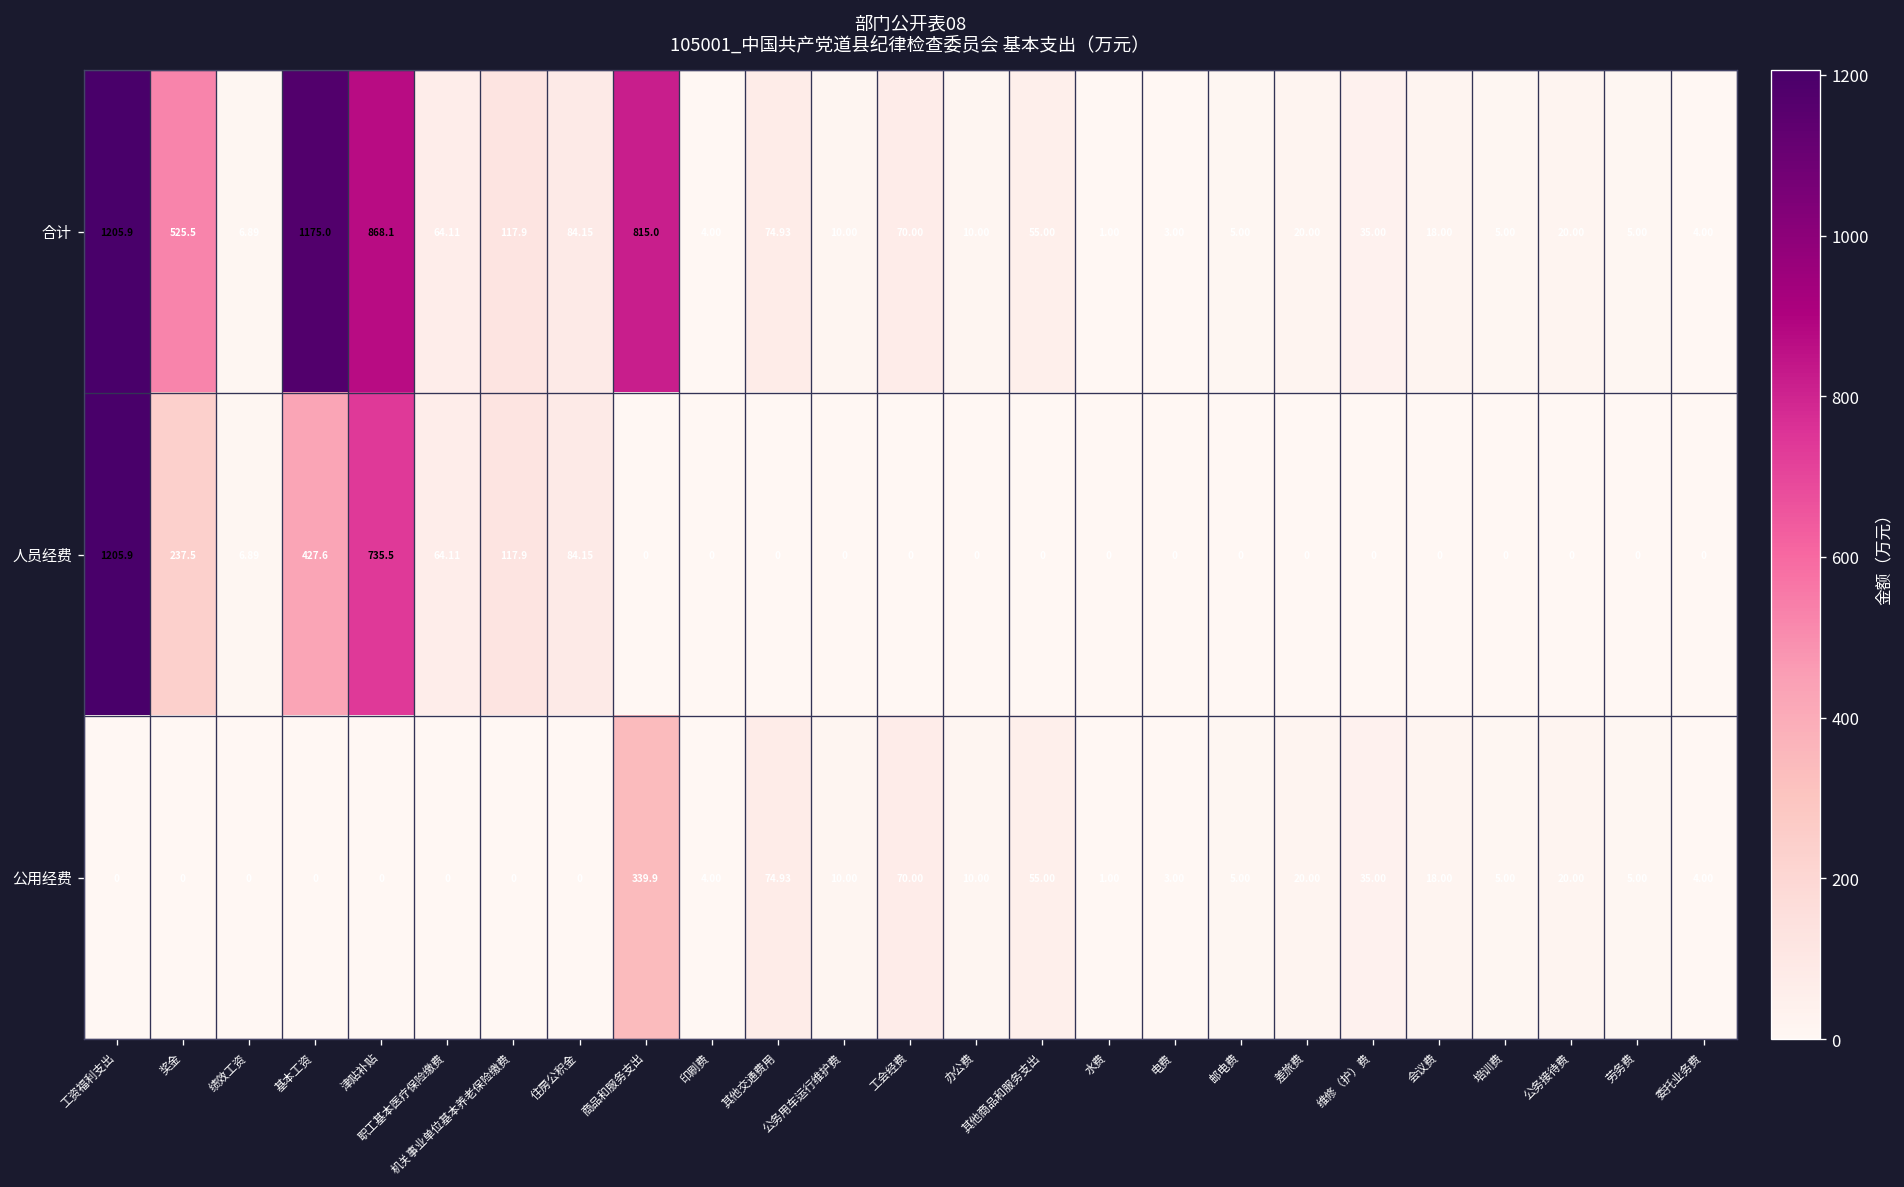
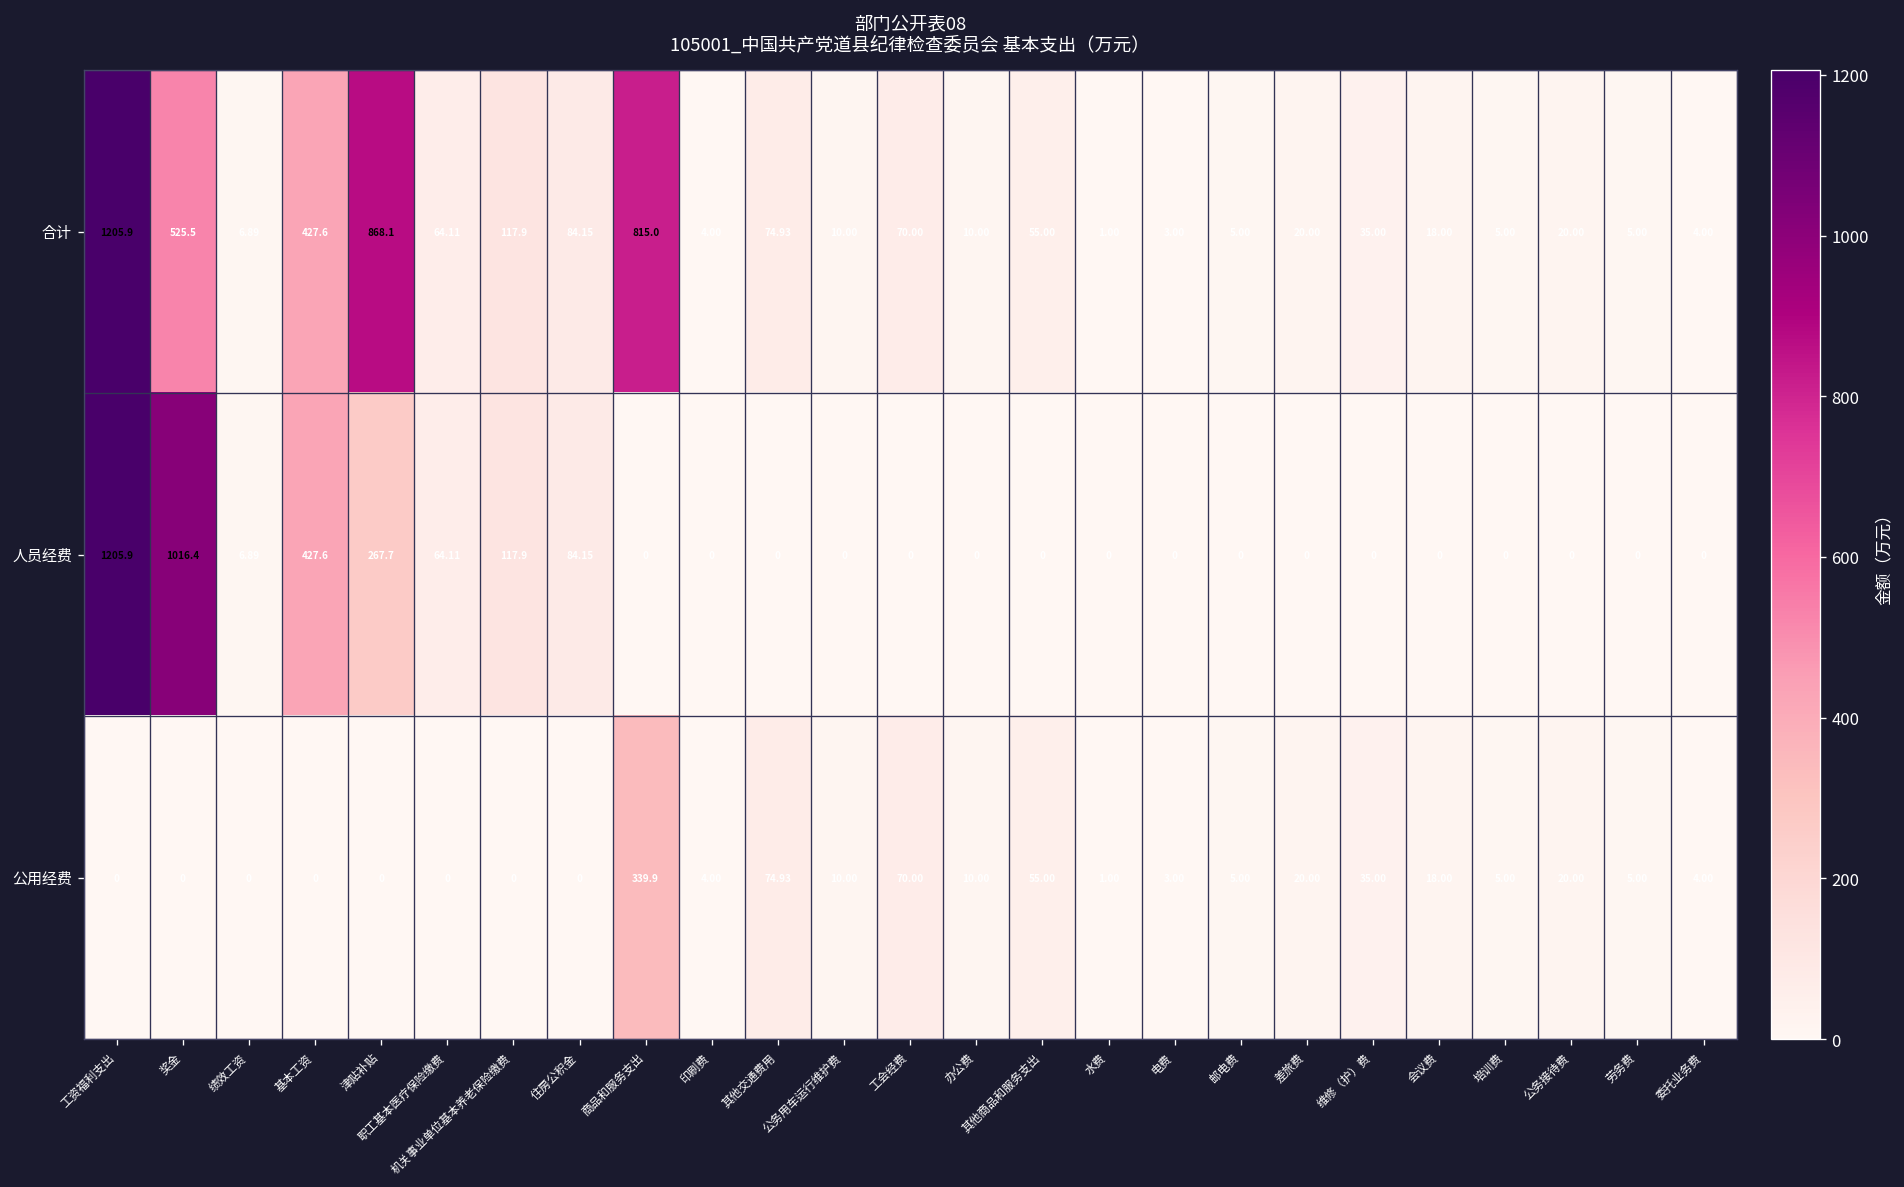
合计, 基本工资: 1175.0 -> 427.6
人员经费, 奖金: 237.5 -> 1016.4
人员经费, 津贴补贴: 735.5 -> 267.7
